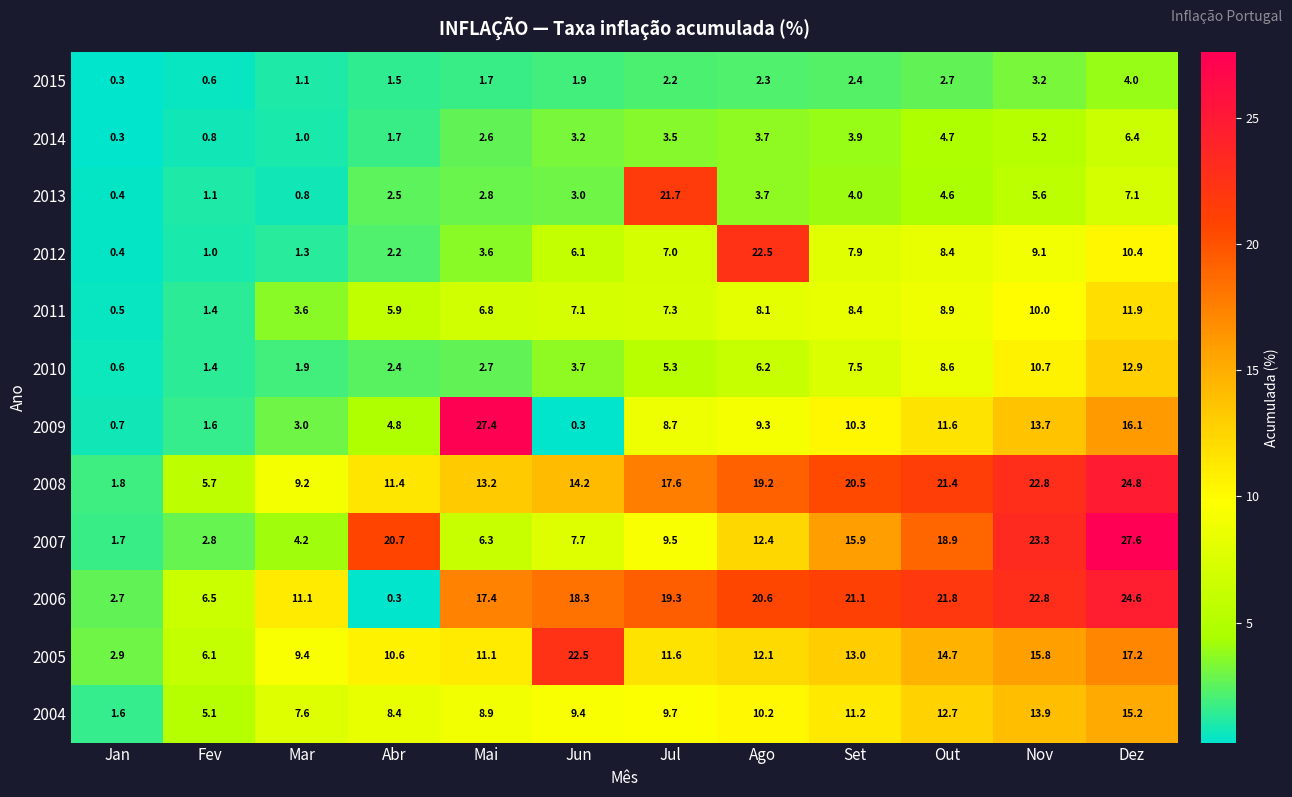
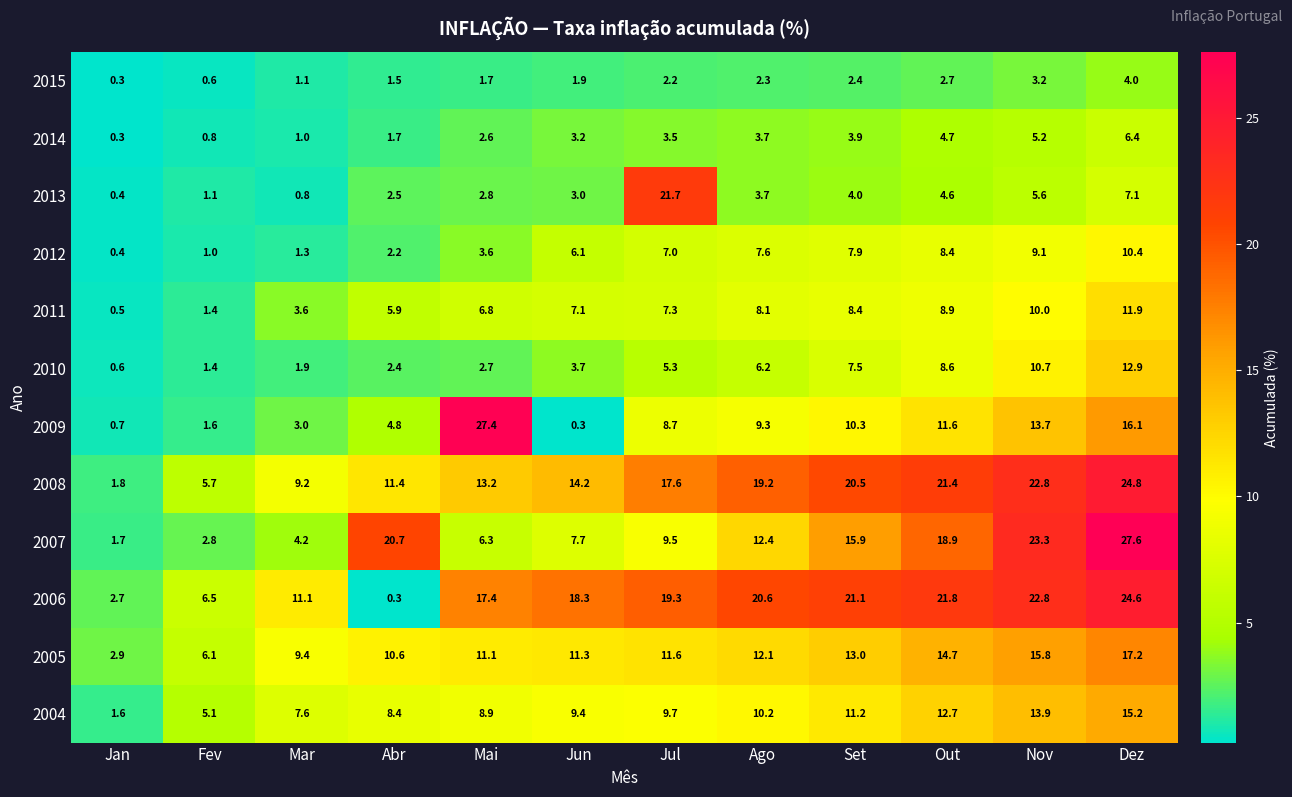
2012, Ago: 22.5 -> 7.6
2005, Jun: 22.5 -> 11.3
